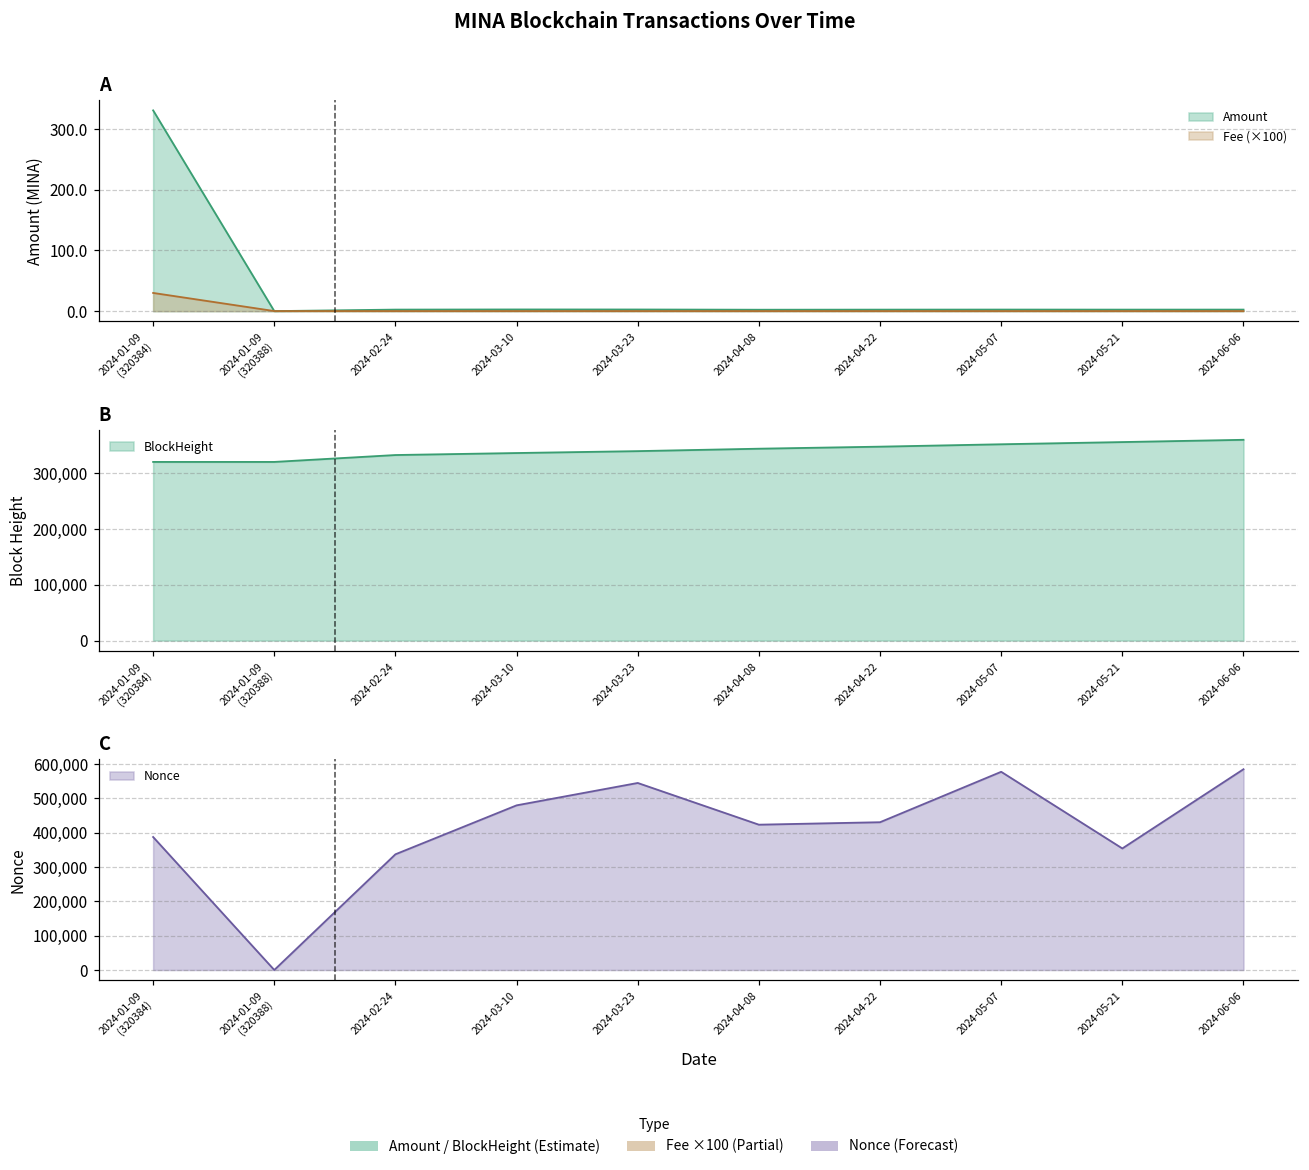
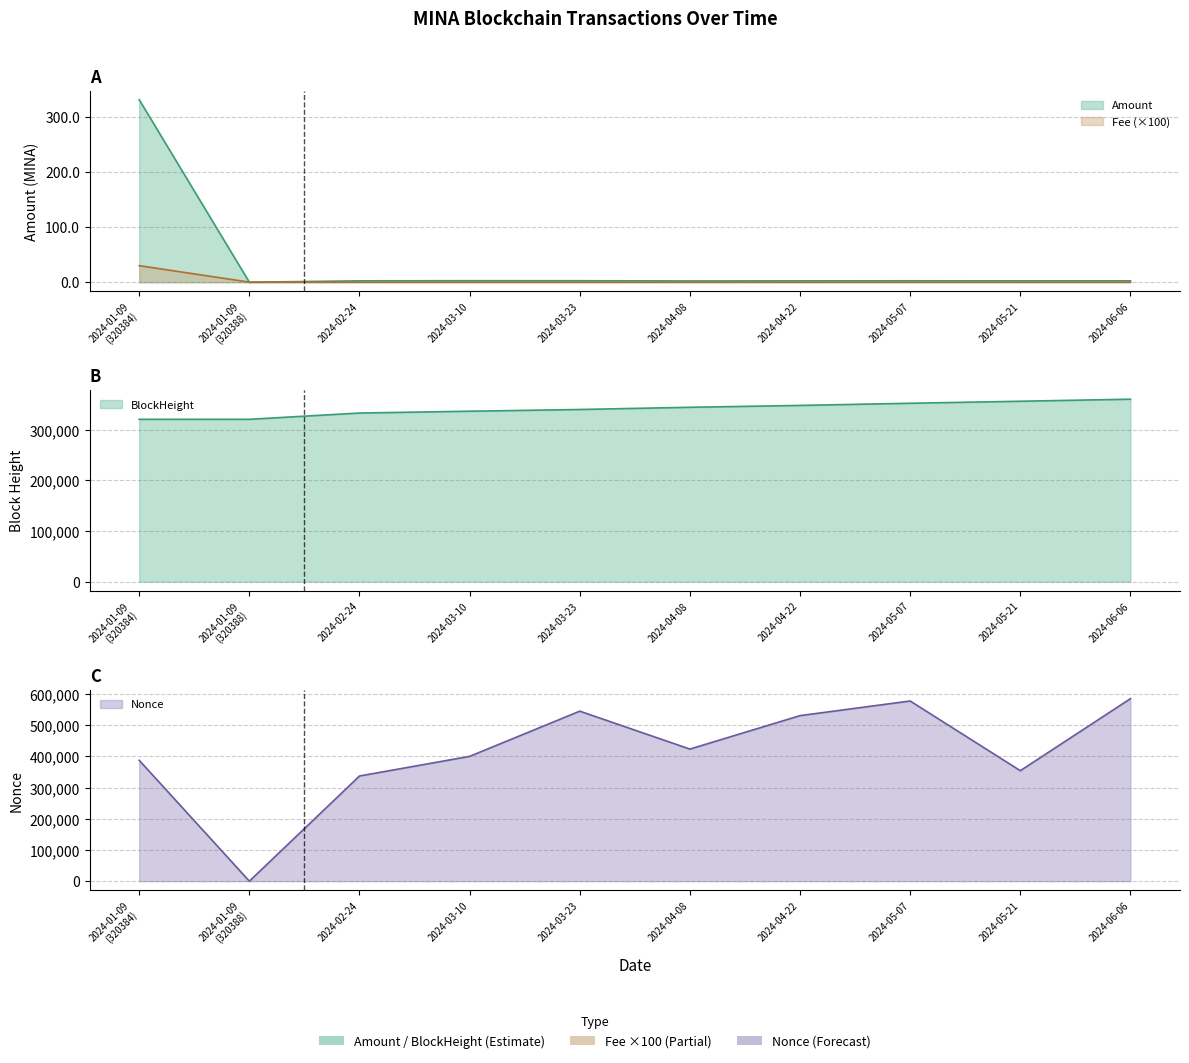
C, 2024-03-10: 480,000 -> 400,000
C, 2024-04-22: 430,000 -> 530,000
